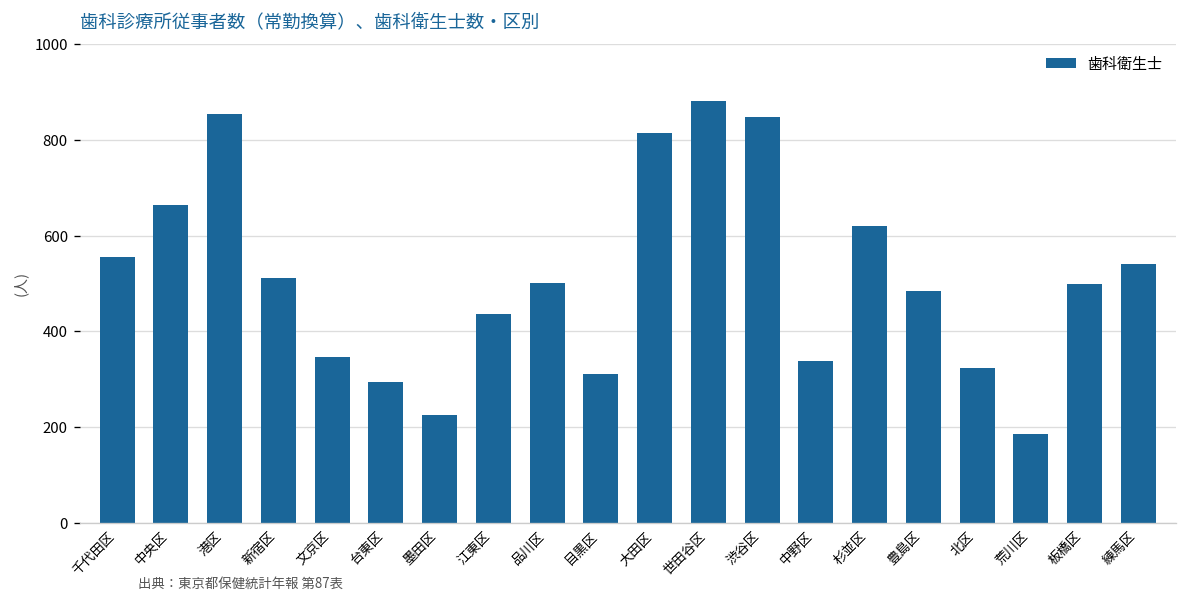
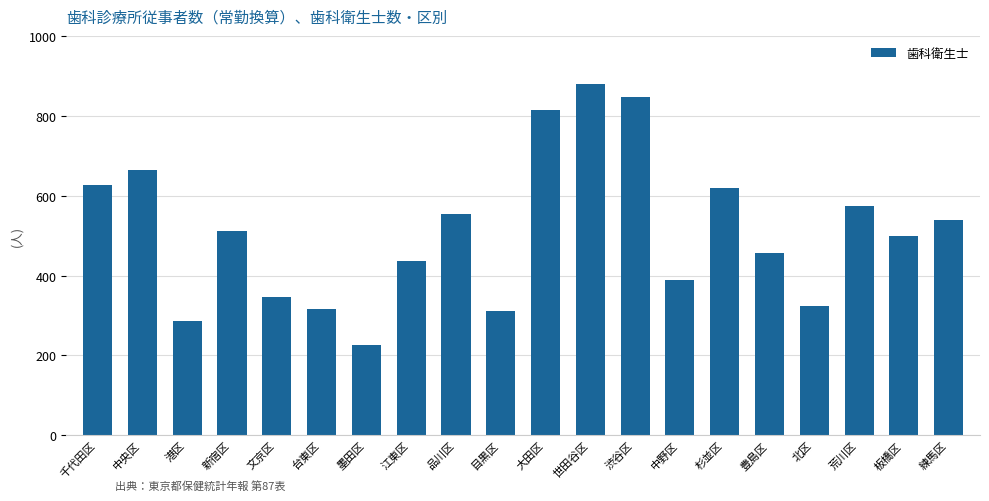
千代田区: 560 -> 630
港区: 850 -> 290
台東区: 290 -> 320
品川区: 500 -> 550
中野区: 340 -> 390
豊島区: 480 -> 460
荒川区: 190 -> 580
